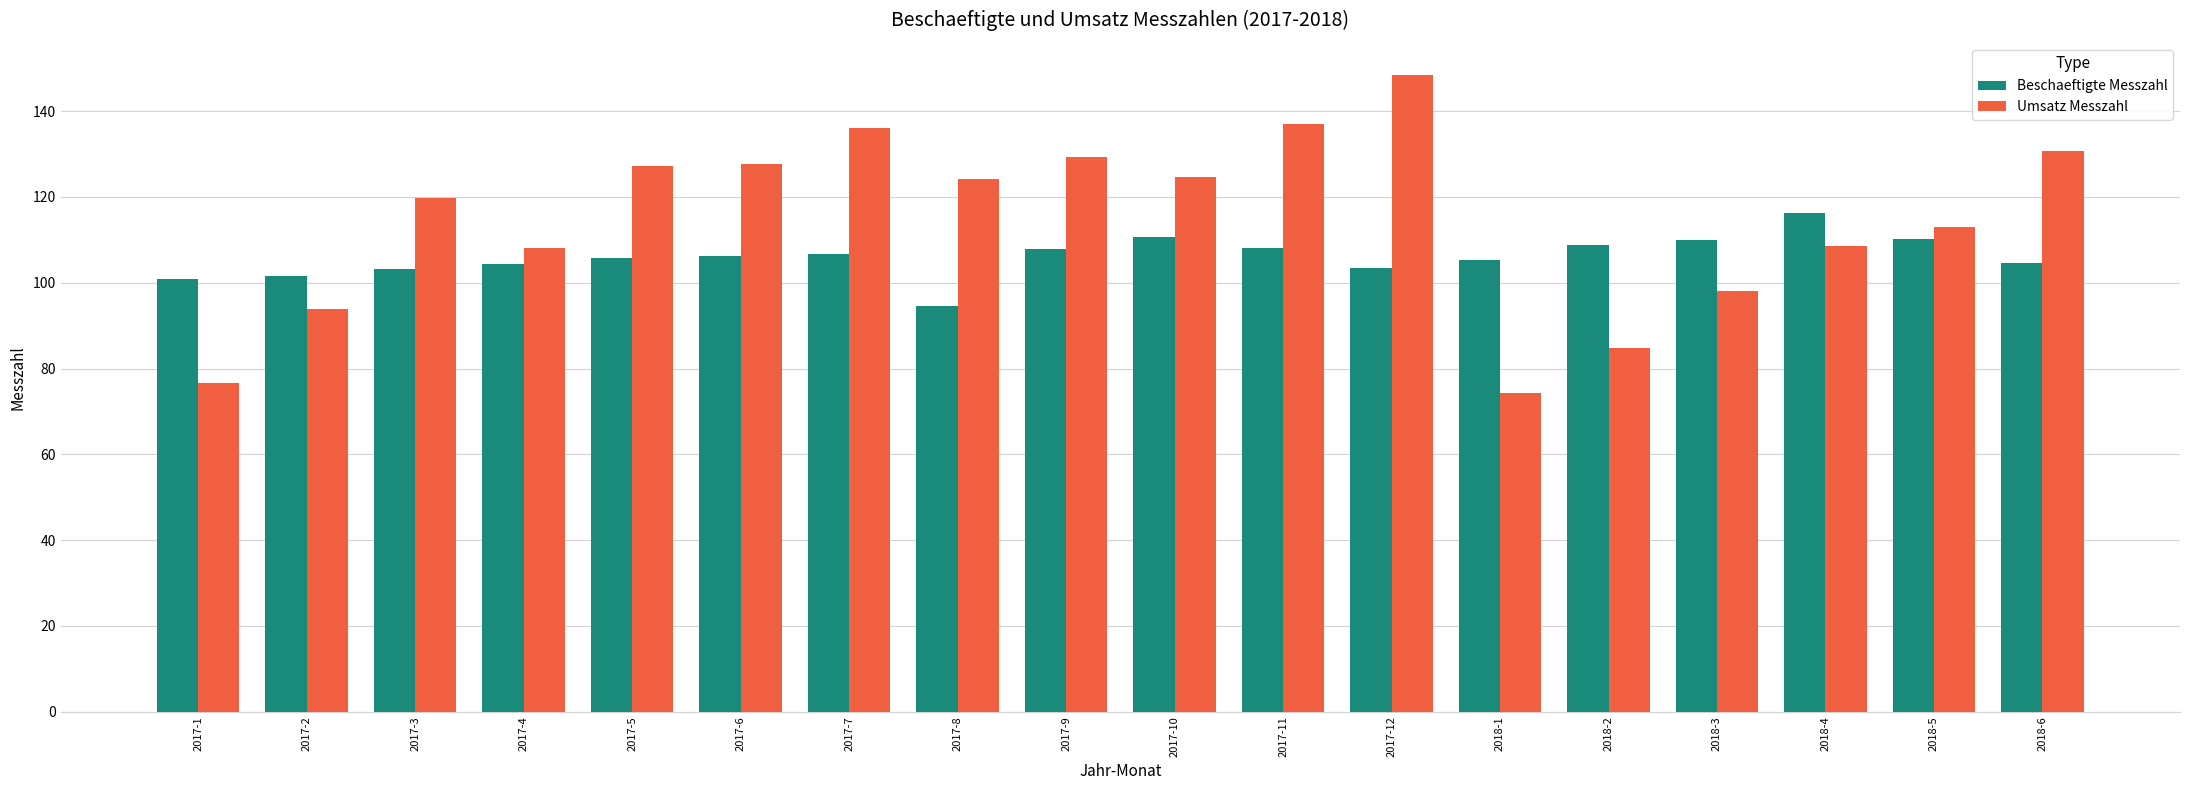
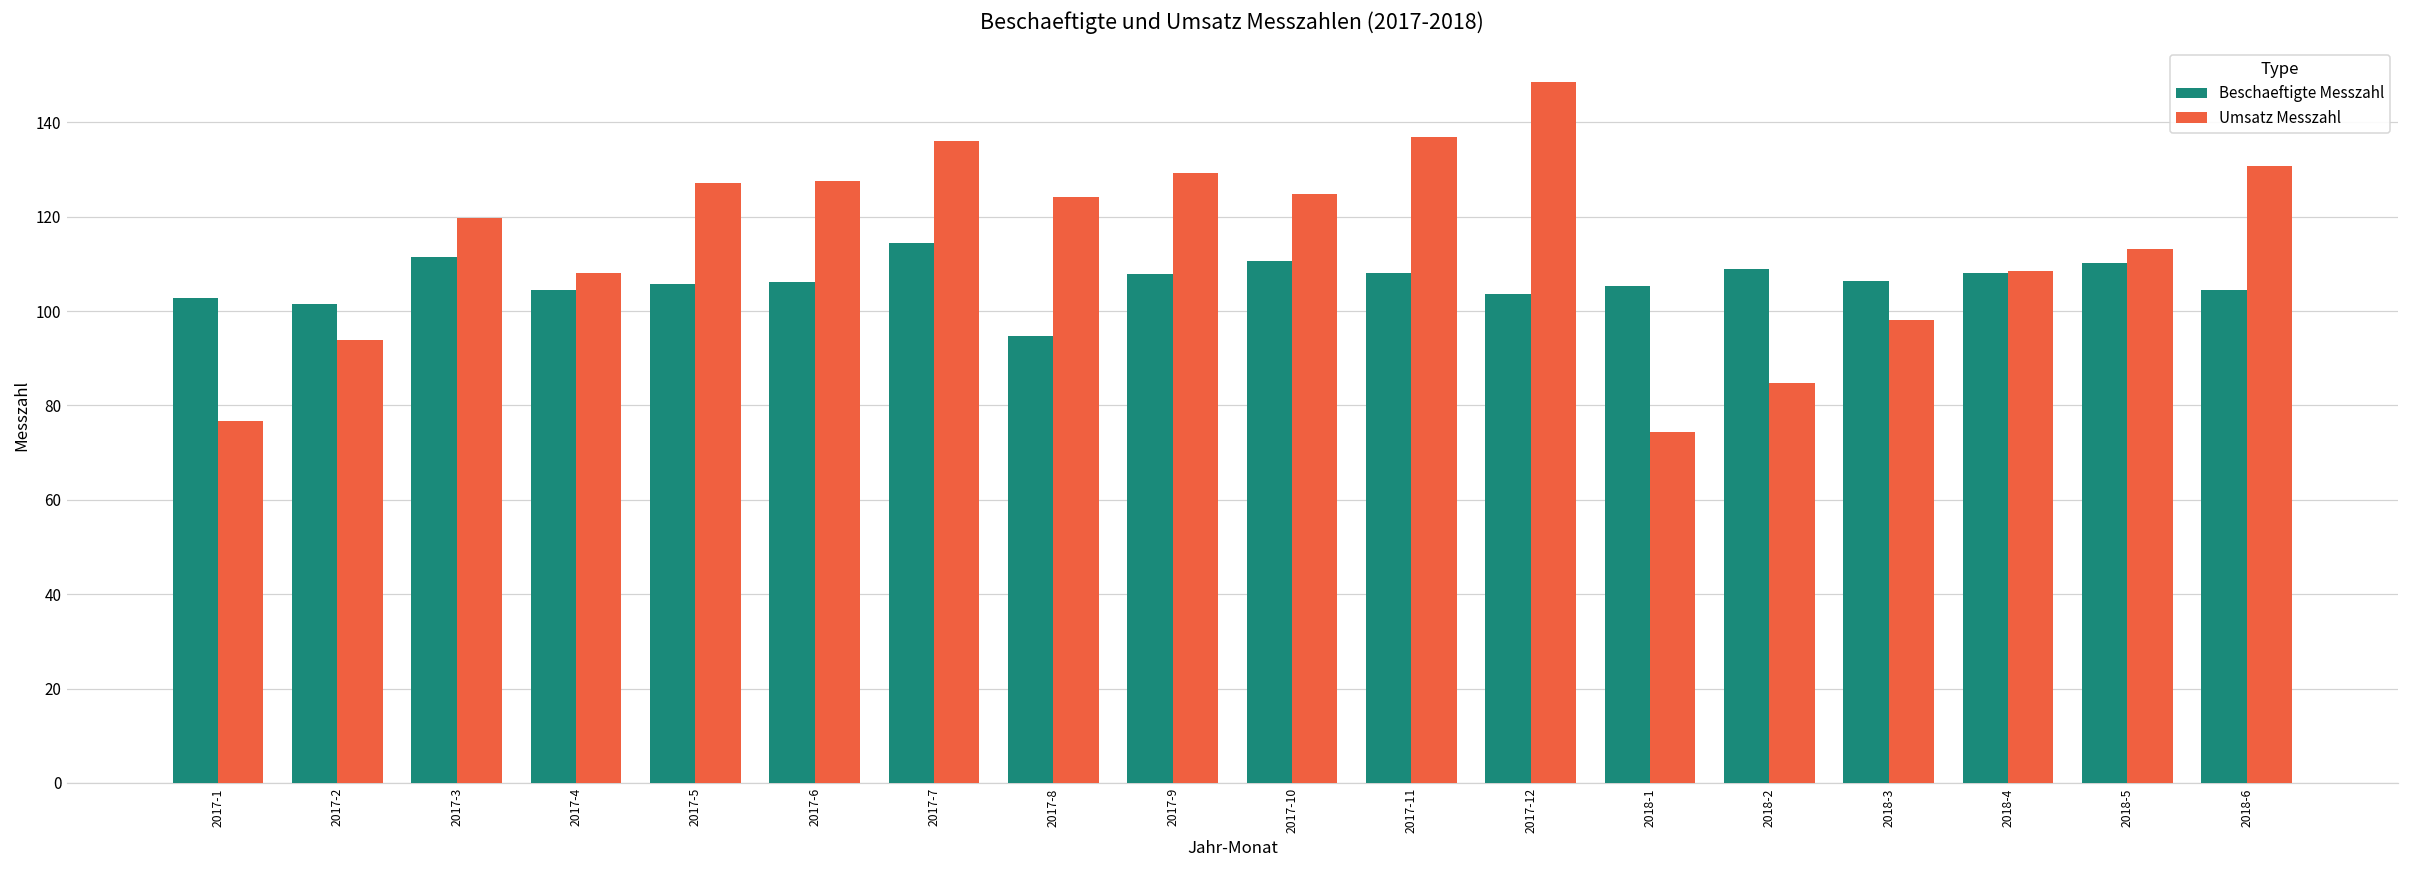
Beschaeftigte Messzahl, 2017-1: 101 -> 103
Beschaeftigte Messzahl, 2017-3: 103 -> 111
Beschaeftigte Messzahl, 2017-7: 107 -> 115
Beschaeftigte Messzahl, 2018-3: 110 -> 106
Beschaeftigte Messzahl, 2018-4: 116 -> 108
